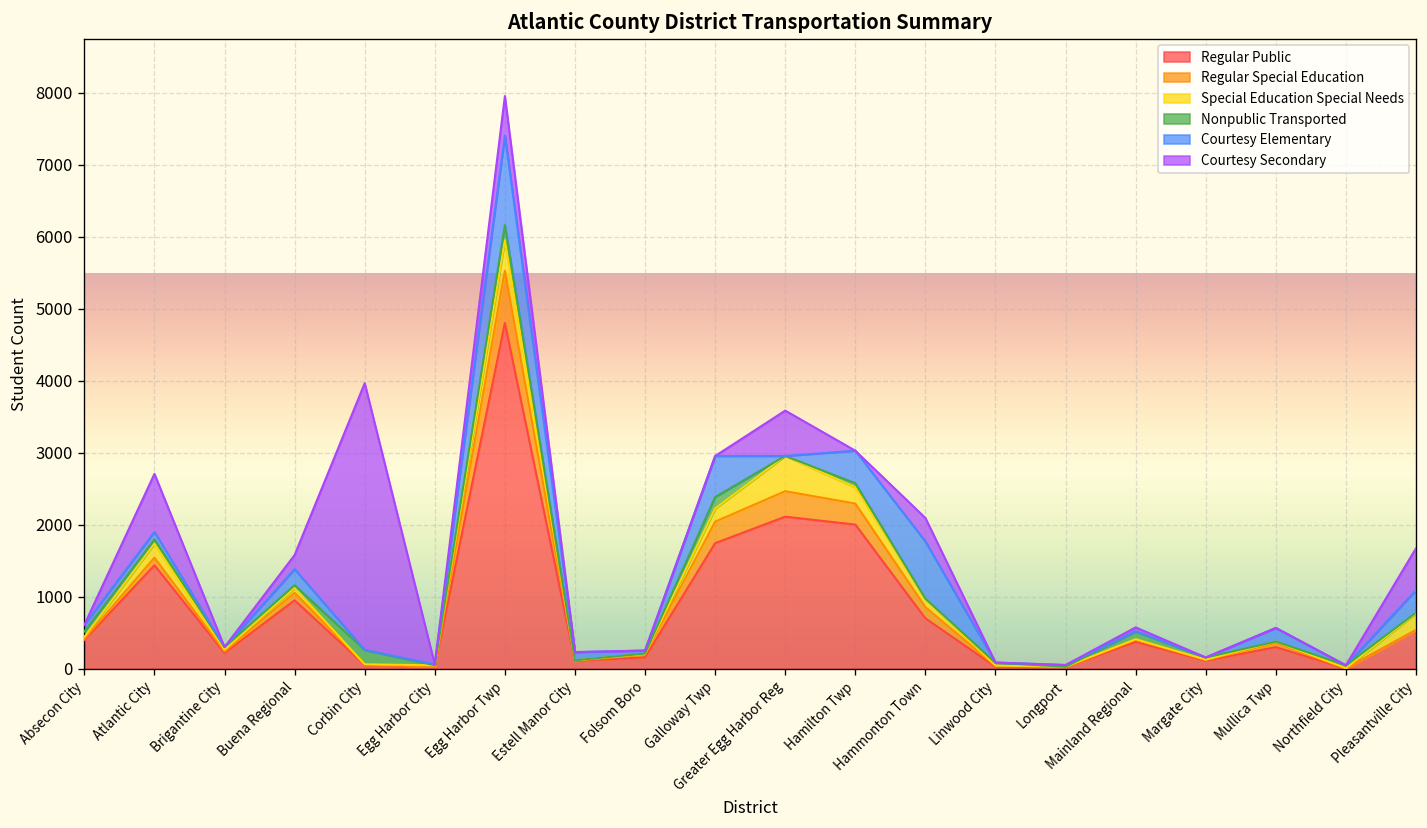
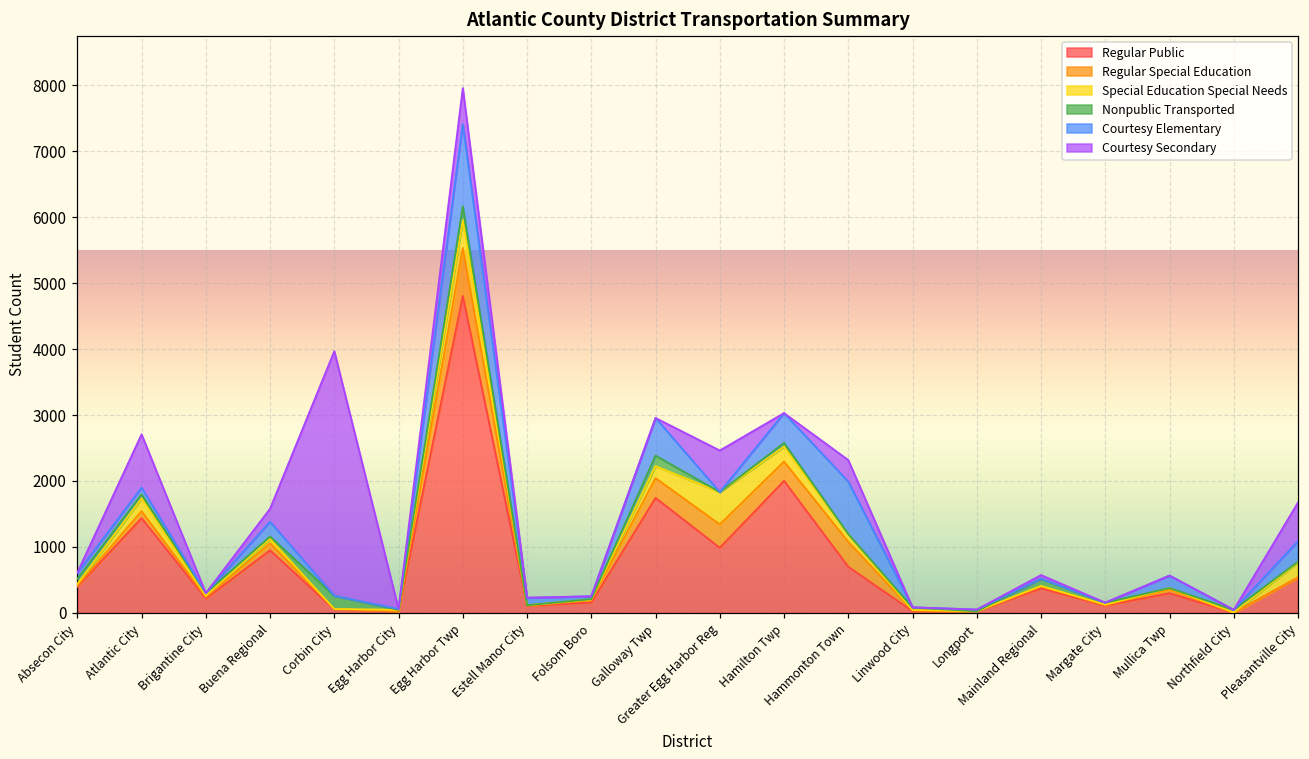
Regular Public, Greater Egg Harbor Reg: 2100 -> 1000
Regular Special Education, Hammonton Town: 200 -> 400
